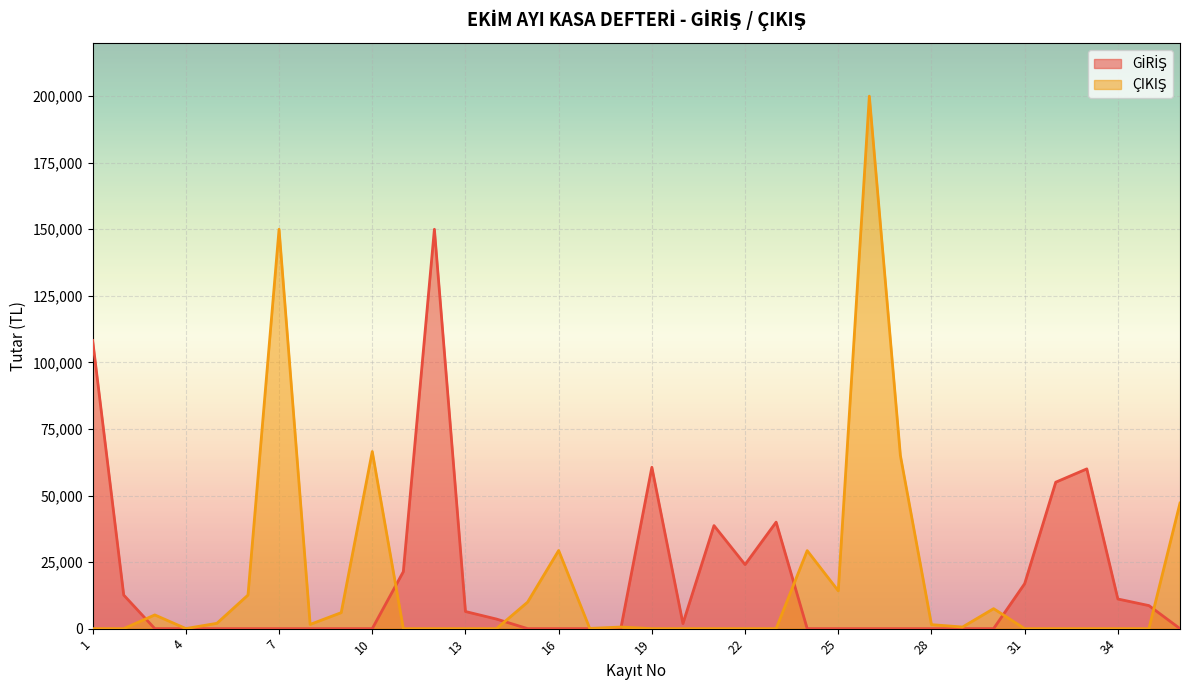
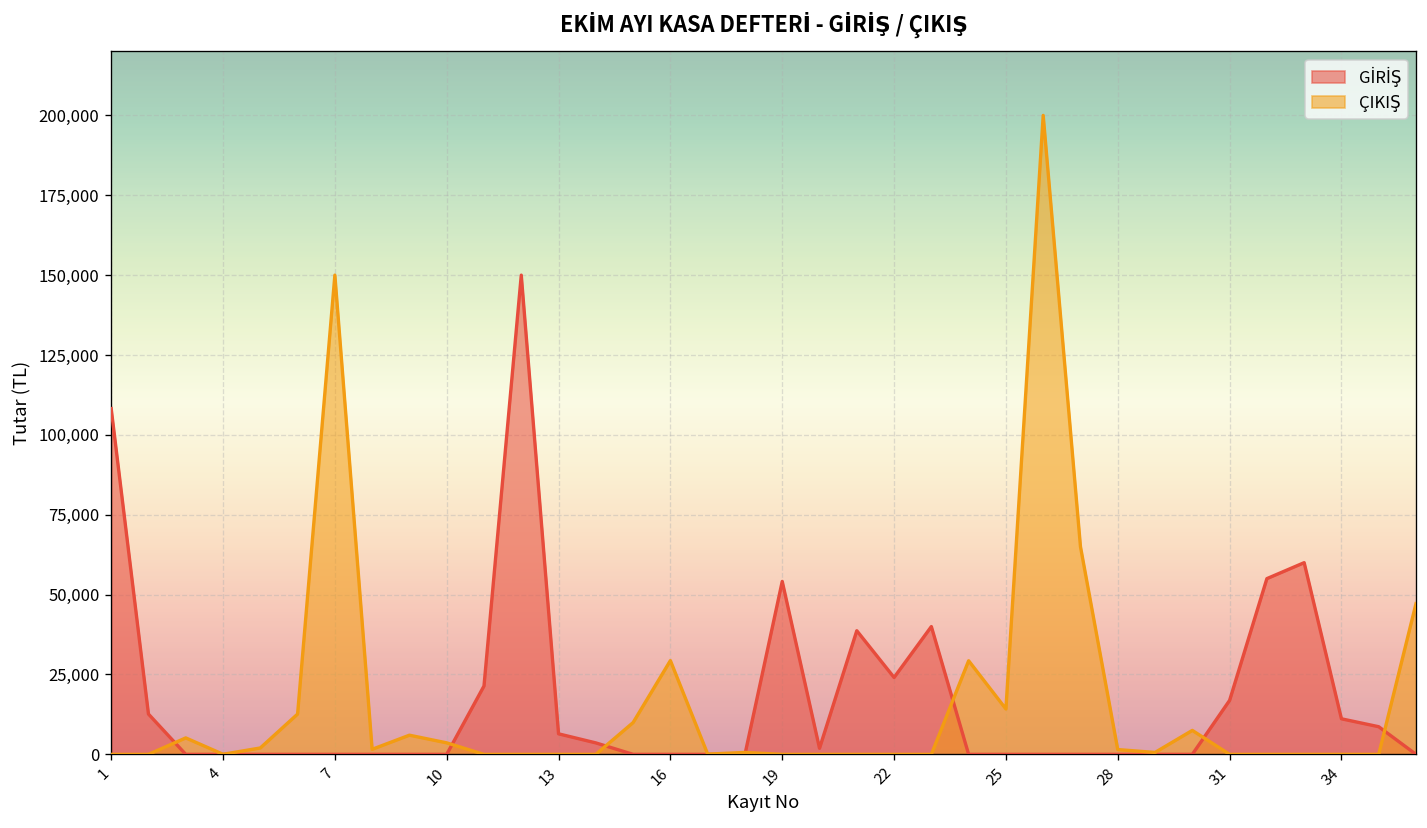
ÇIKIŞ, 10: 67,000 -> 4,000
GİRİŞ, 19: 61,000 -> 54,000
